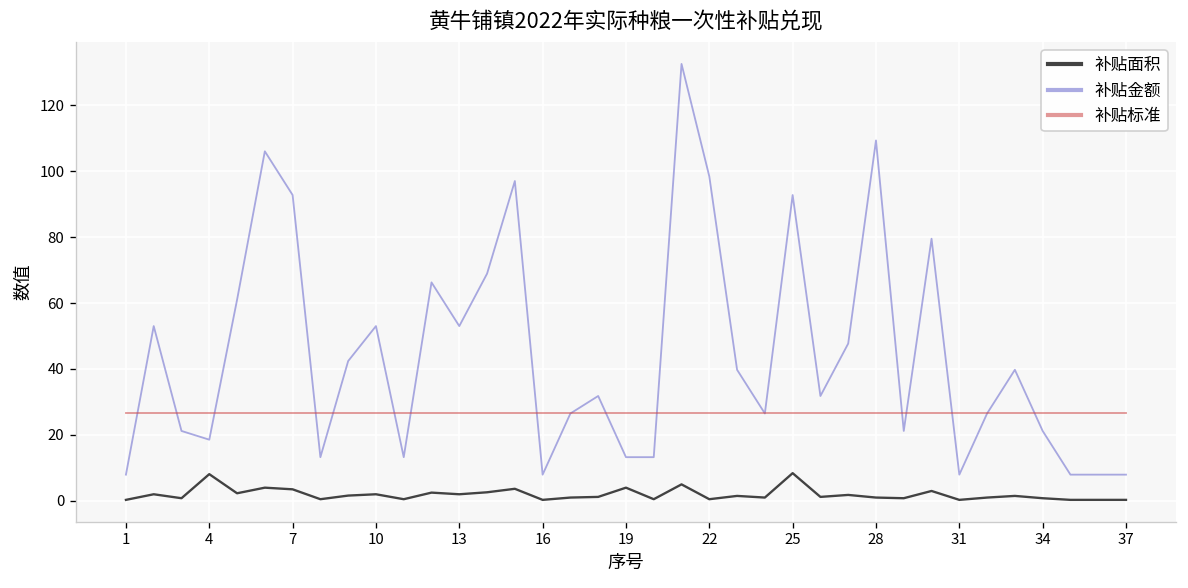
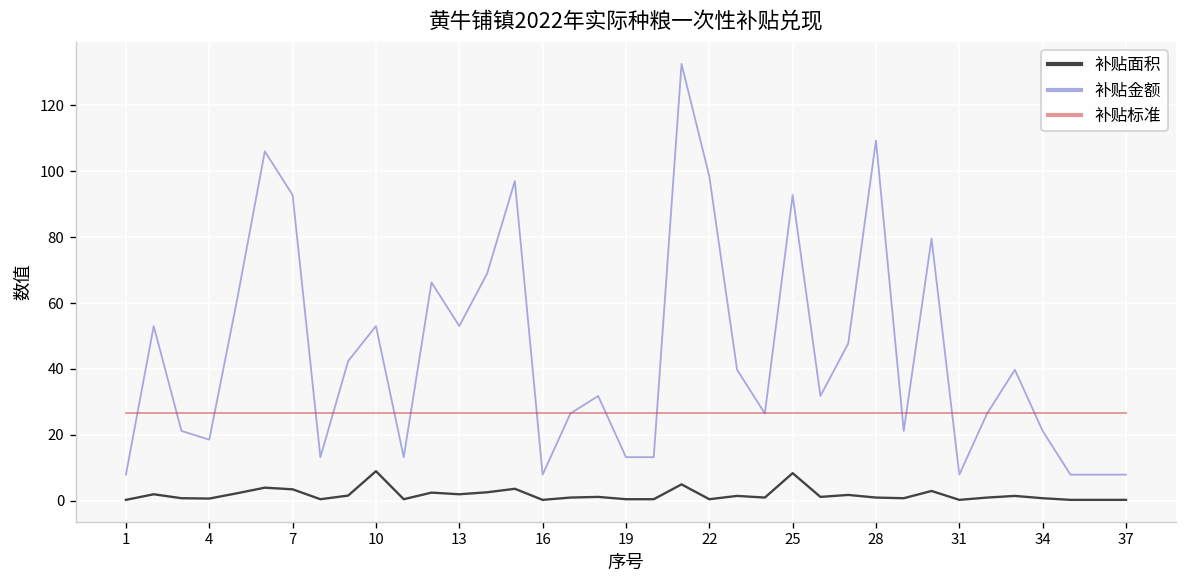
补贴面积, 4: 8 -> 1
补贴面积, 10: 2 -> 9
补贴面积, 19: 4 -> 1
